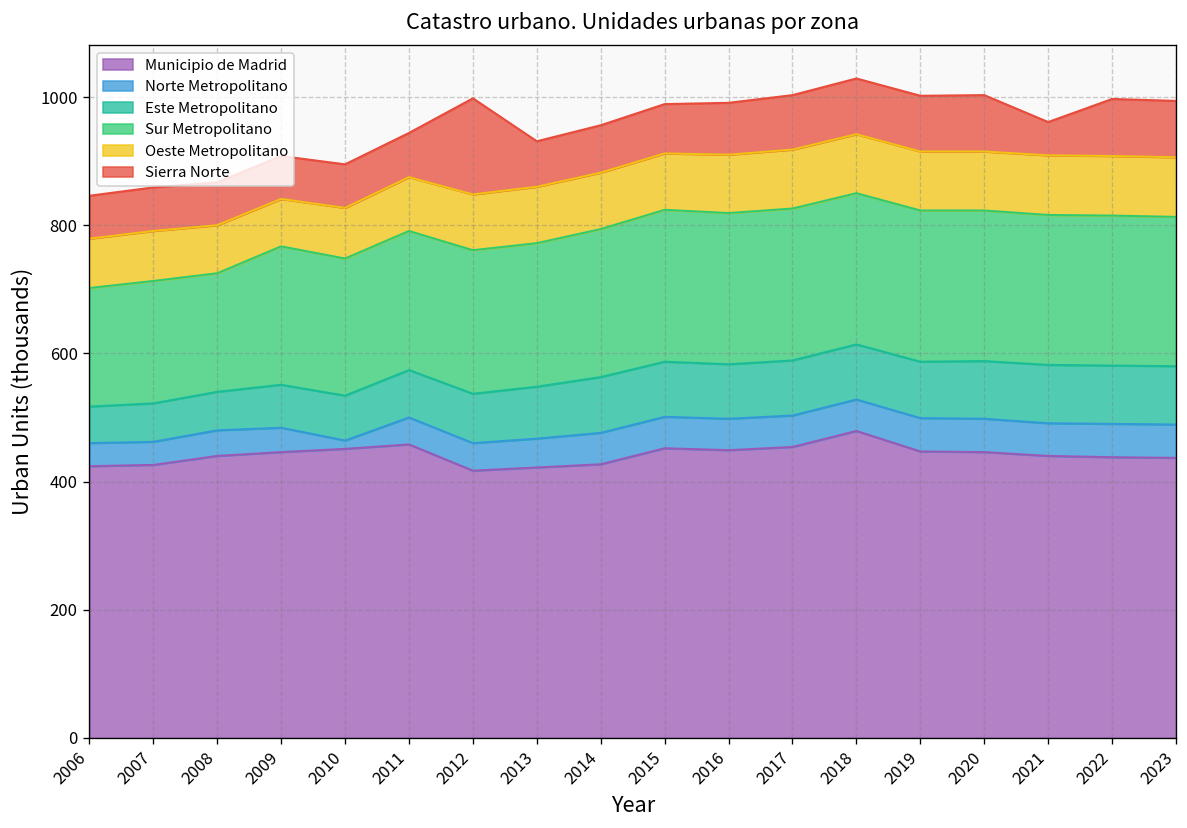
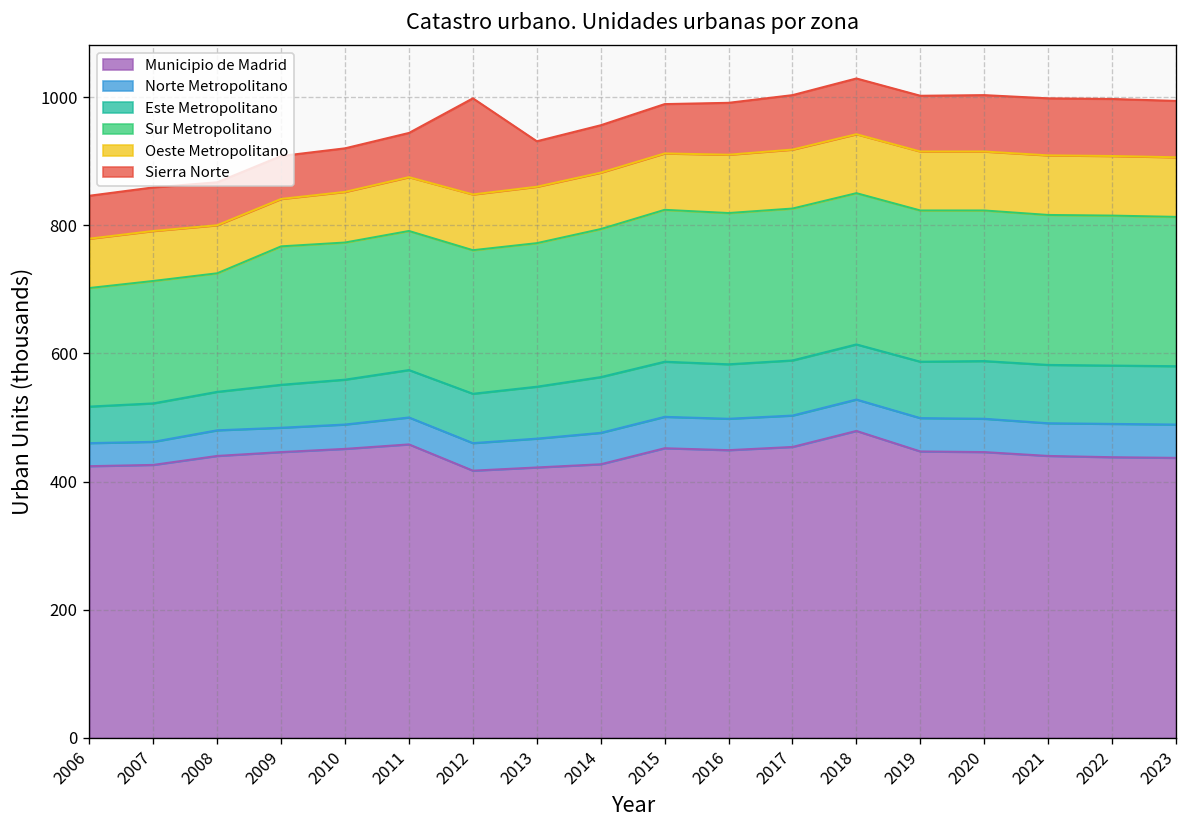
Norte Metropolitano, 2010: 10 -> 40
Sierra Norte, 2021: 50 -> 90
